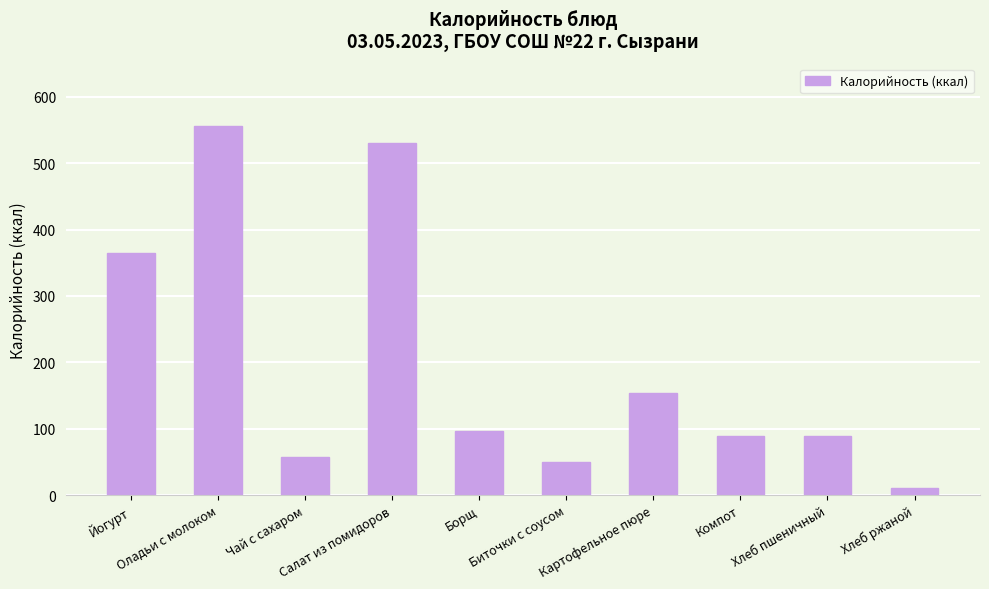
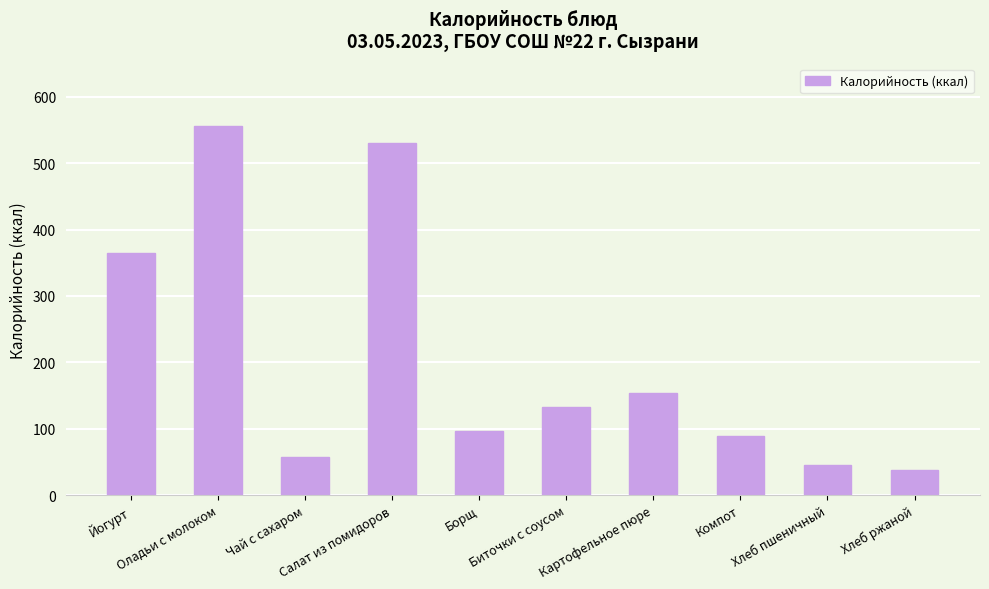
Биточки с соусом: 50 -> 130
Хлеб пшеничный: 90 -> 50
Хлеб ржаной: 10 -> 40
